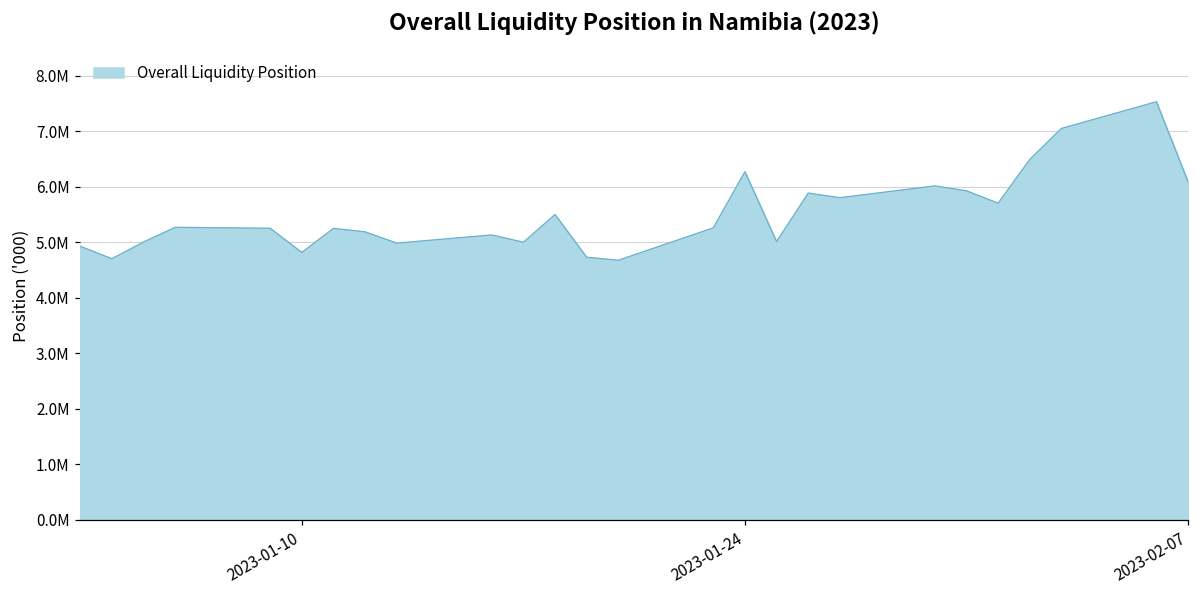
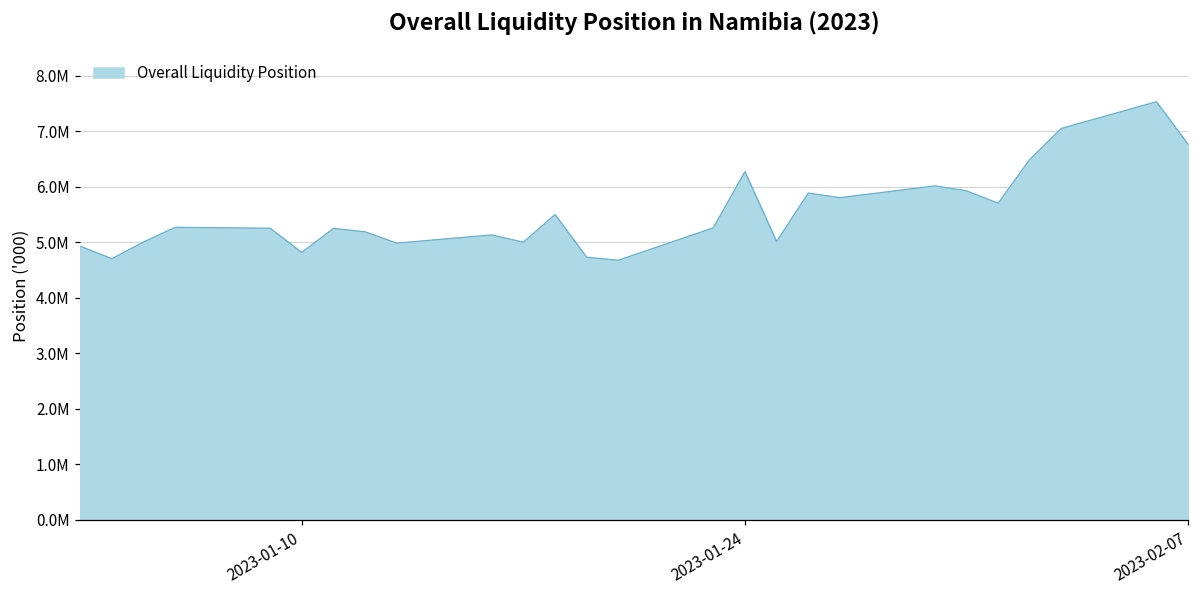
2023-02-07: 6100000 -> 6800000
